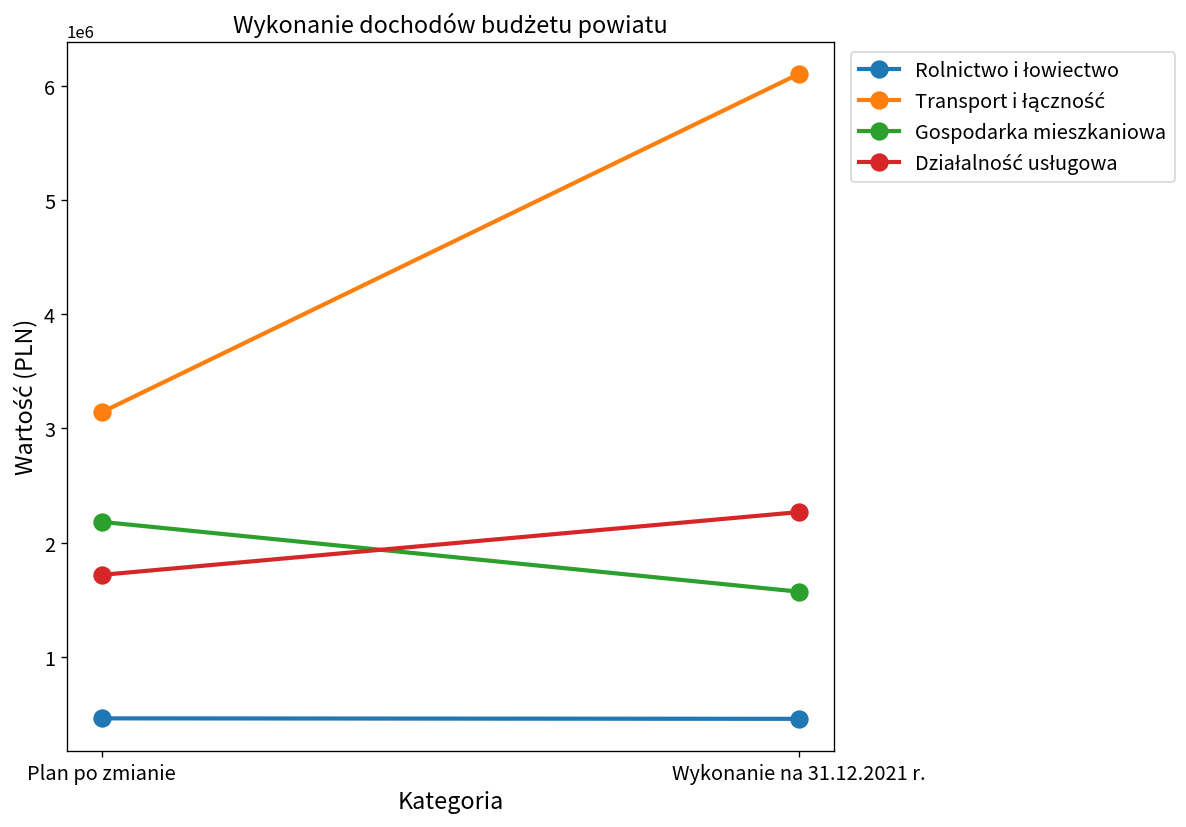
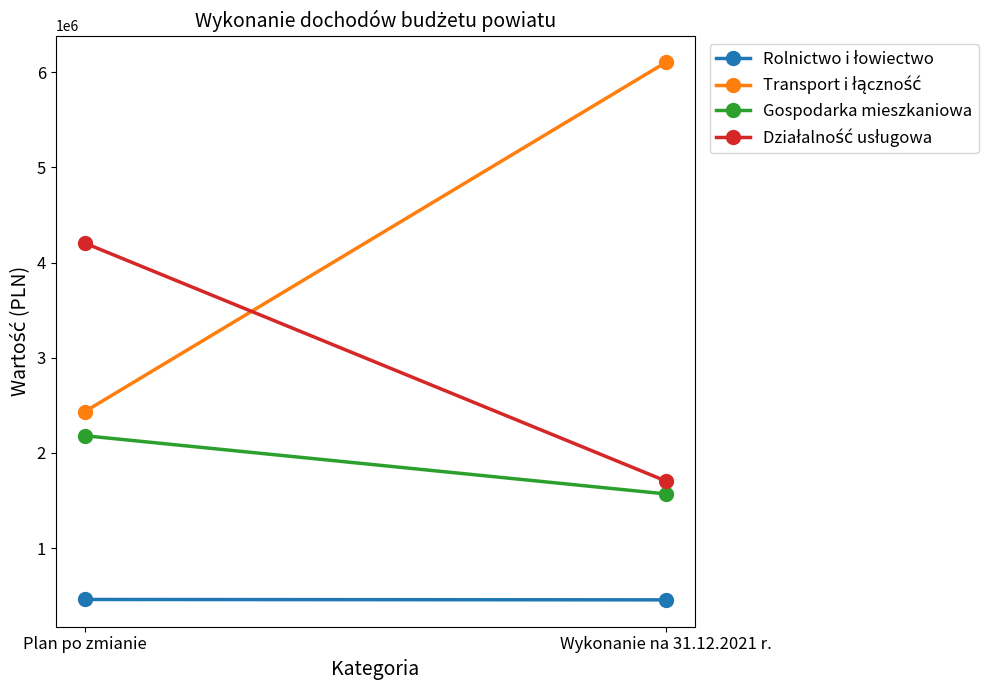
Transport i łączność, Plan po zmianie: 3100000 -> 2400000
Działalność usługowa, Plan po zmianie: 1700000 -> 4200000
Działalność usługowa, Wykonanie na 31.12.2021 r.: 2300000 -> 1700000
